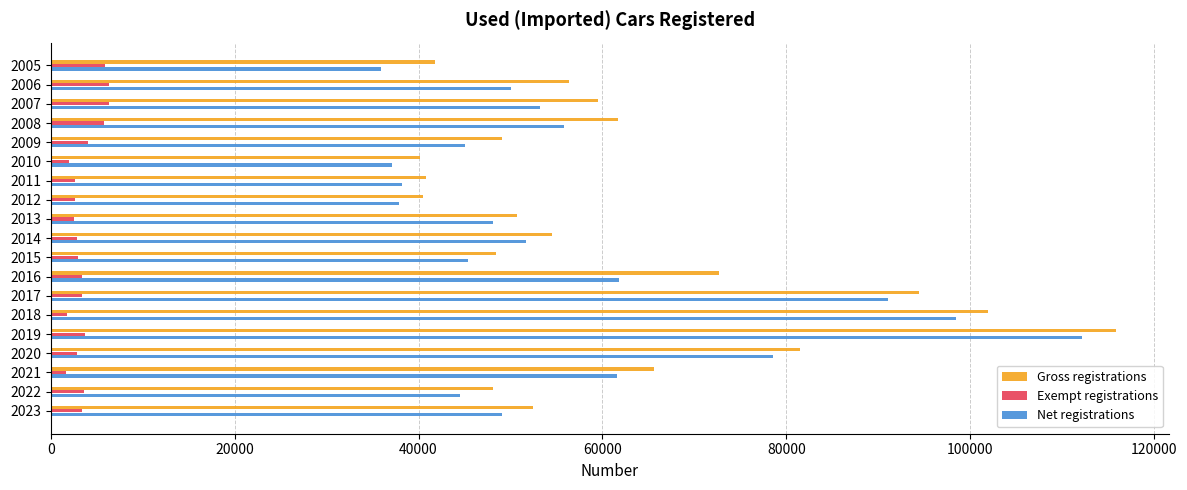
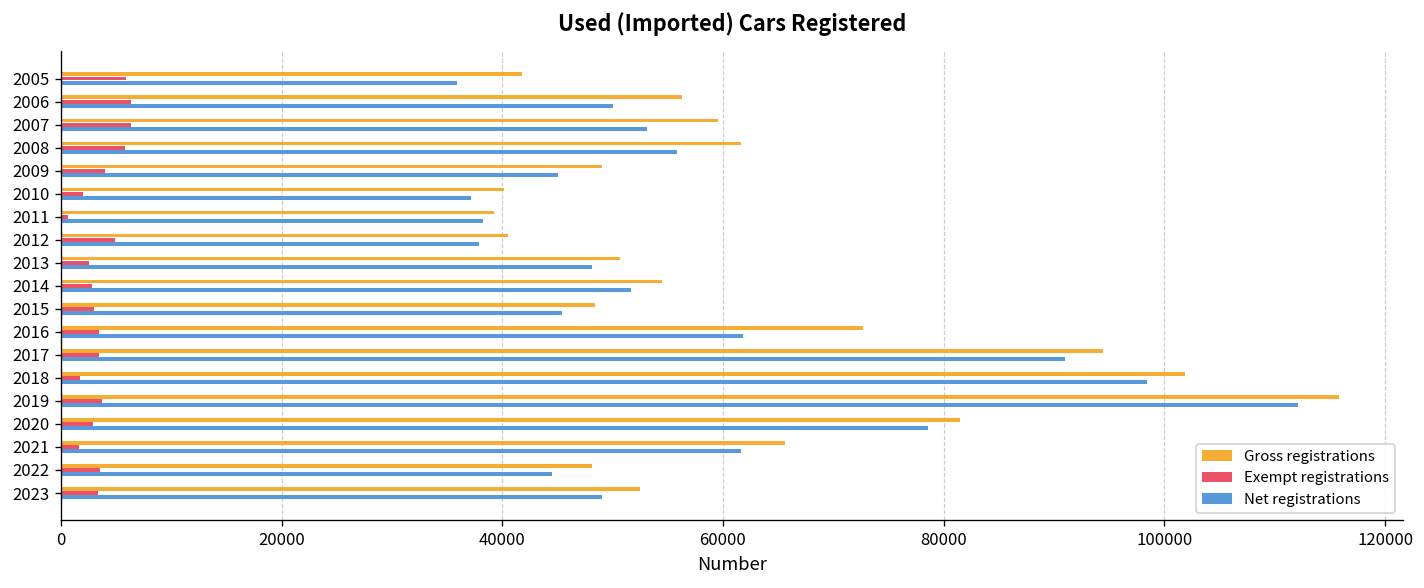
Gross registrations, 2011: 41000 -> 39000
Exempt registrations, 2011: 3000 -> 1000
Exempt registrations, 2012: 3000 -> 5000
